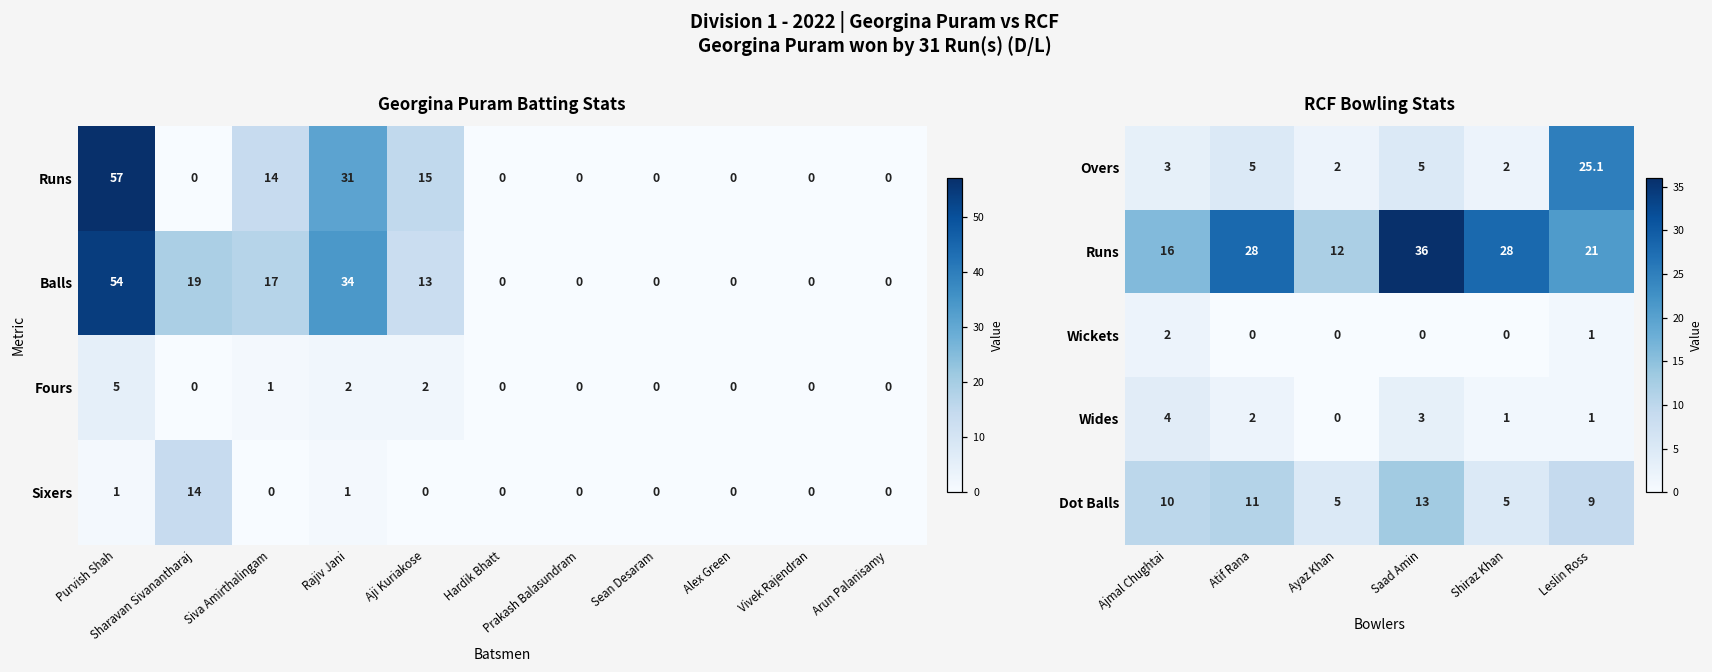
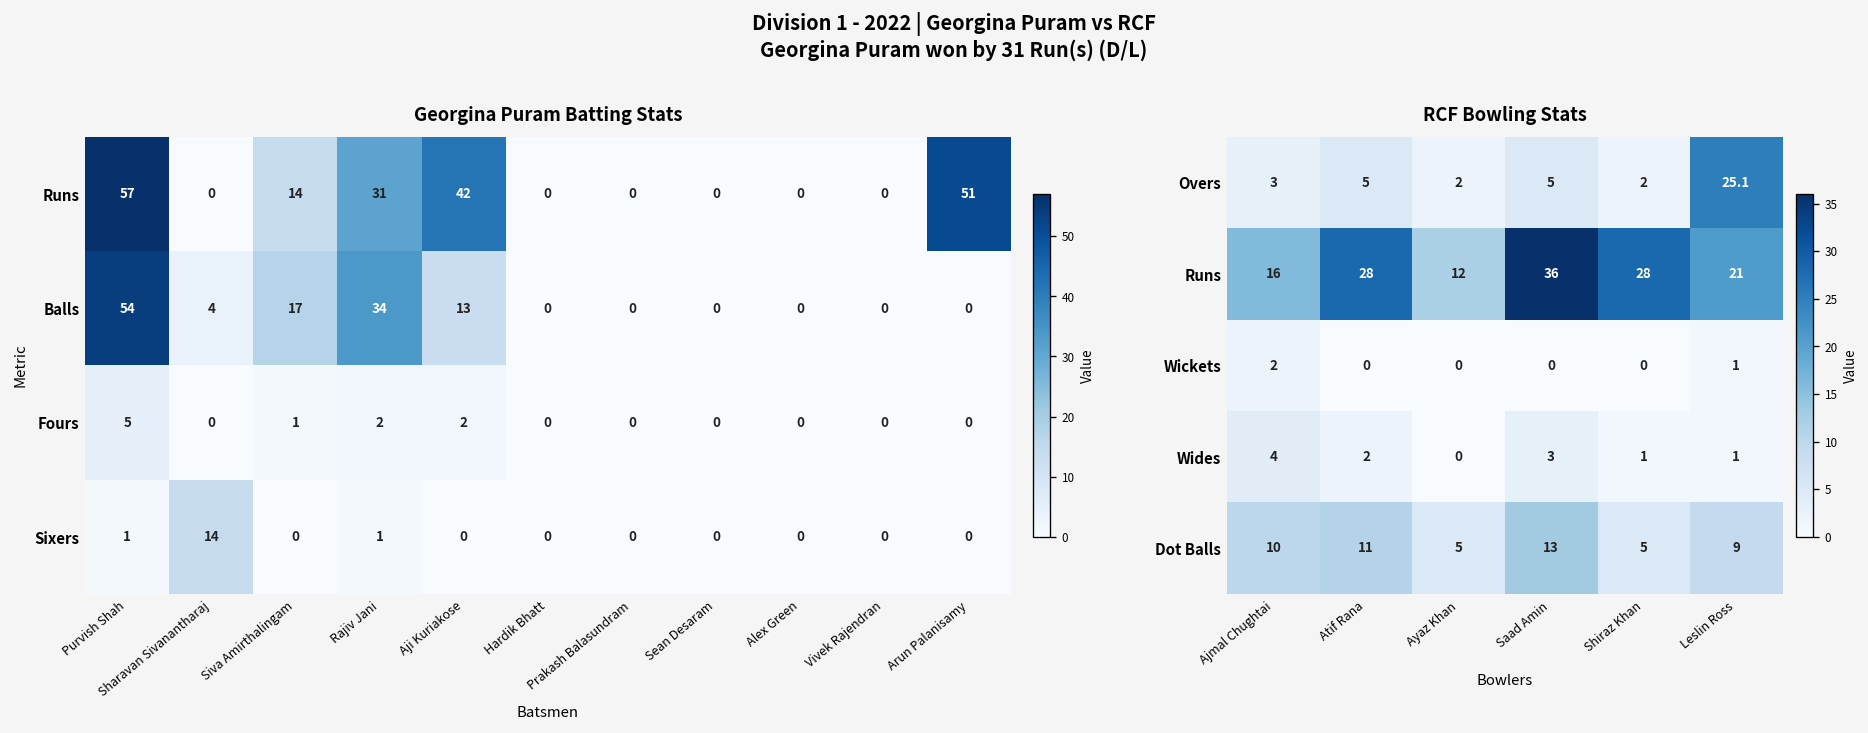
Georgina Puram Batting Stats, Runs, Aji Kuriakose: 15 -> 42
Georgina Puram Batting Stats, Runs, Arun Palanisamy: 0 -> 51
Georgina Puram Batting Stats, Balls, Sharavan Sivanantharaj: 19 -> 4
